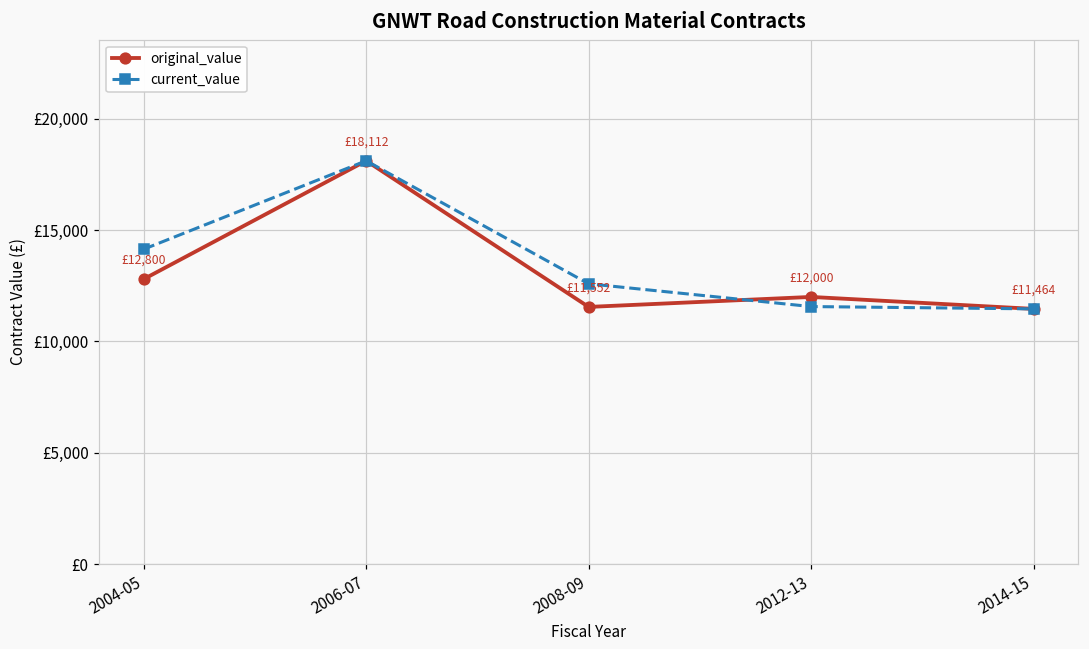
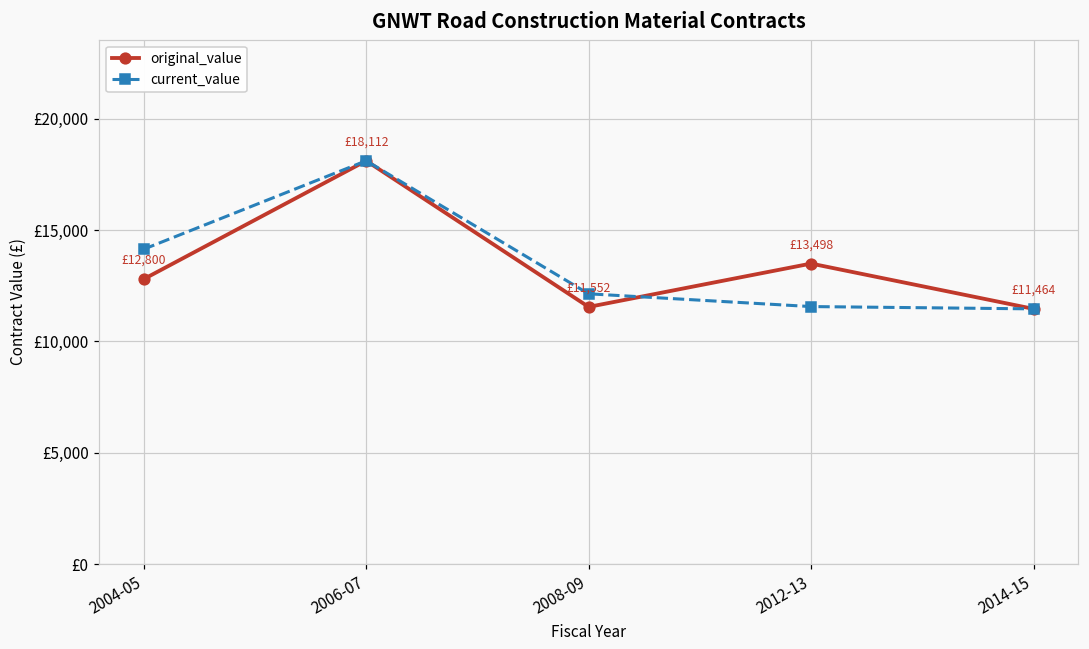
current_value, 2008-09: £12,600 -> £12,100
original_value, 2012-13: £12,000 -> £13,498
